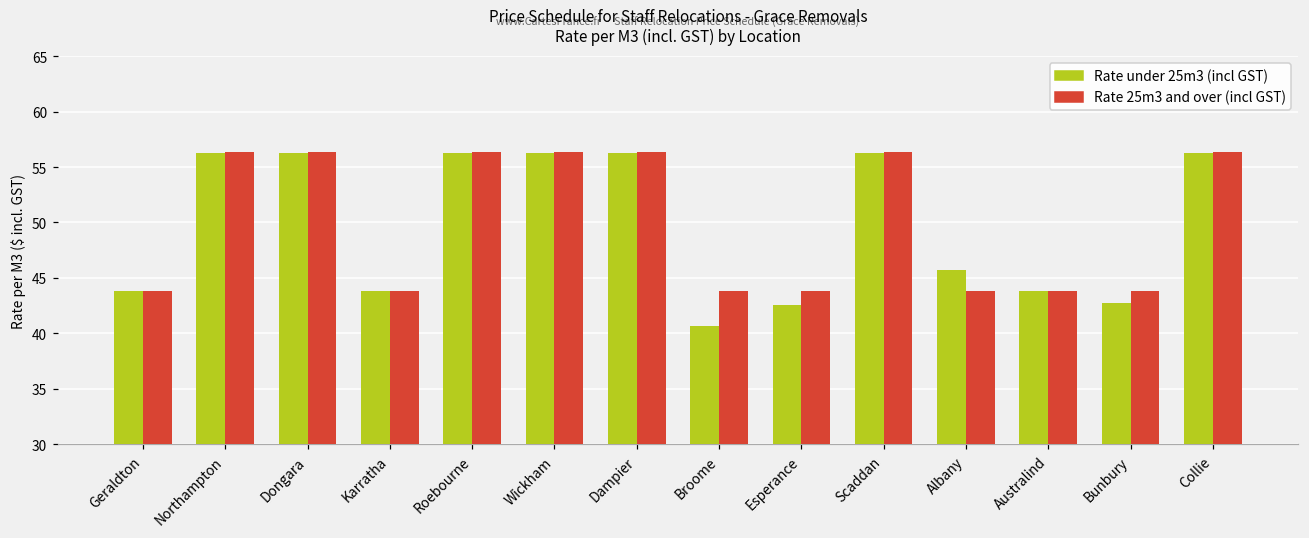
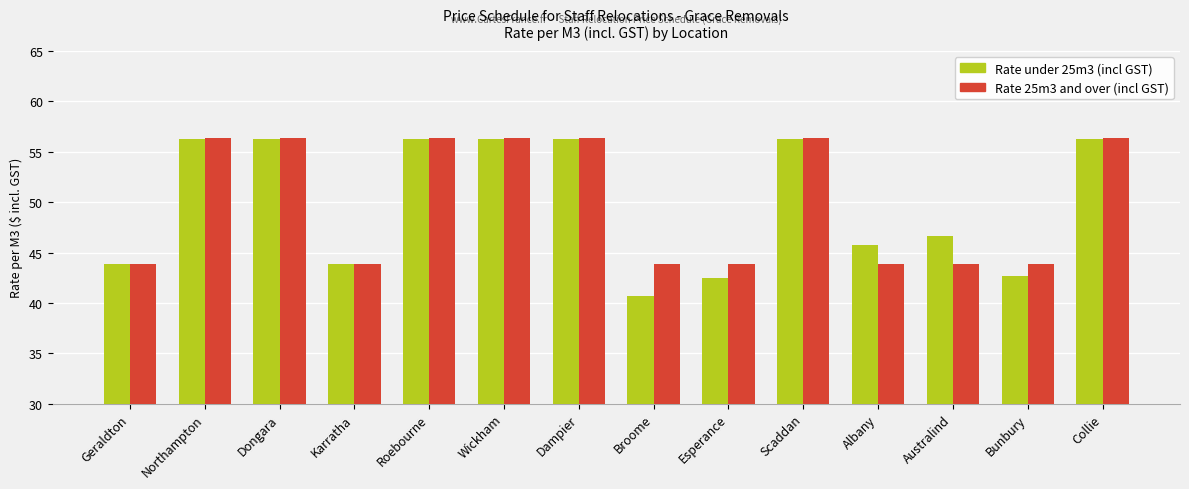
Rate under 25m3 (incl GST), Australind: 43.8 -> 46.7
